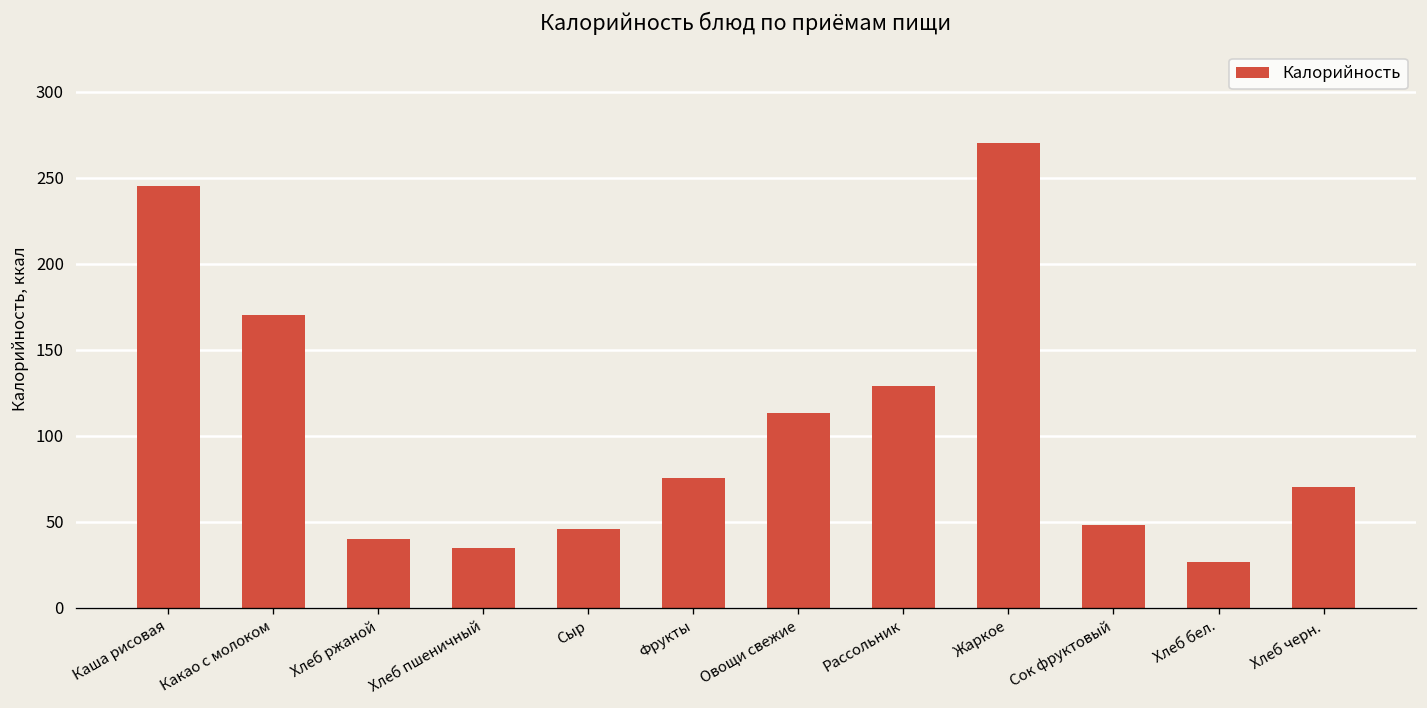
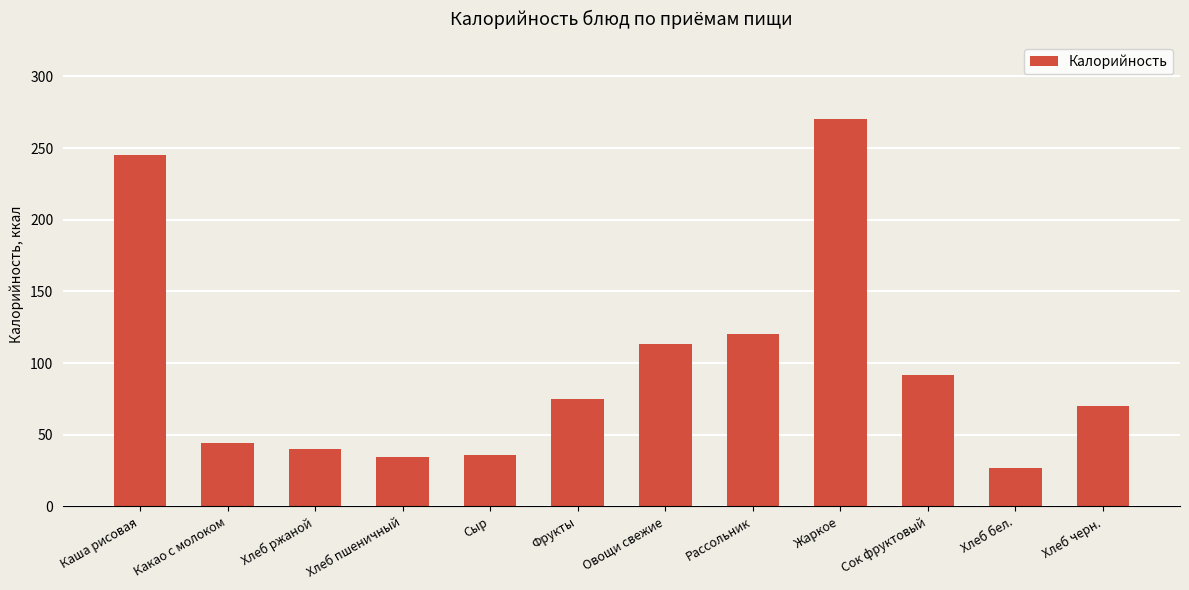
Какао с молоком: 170 -> 44
Сыр: 46 -> 36
Рассольник: 129 -> 120
Сок фруктовый: 48 -> 92
